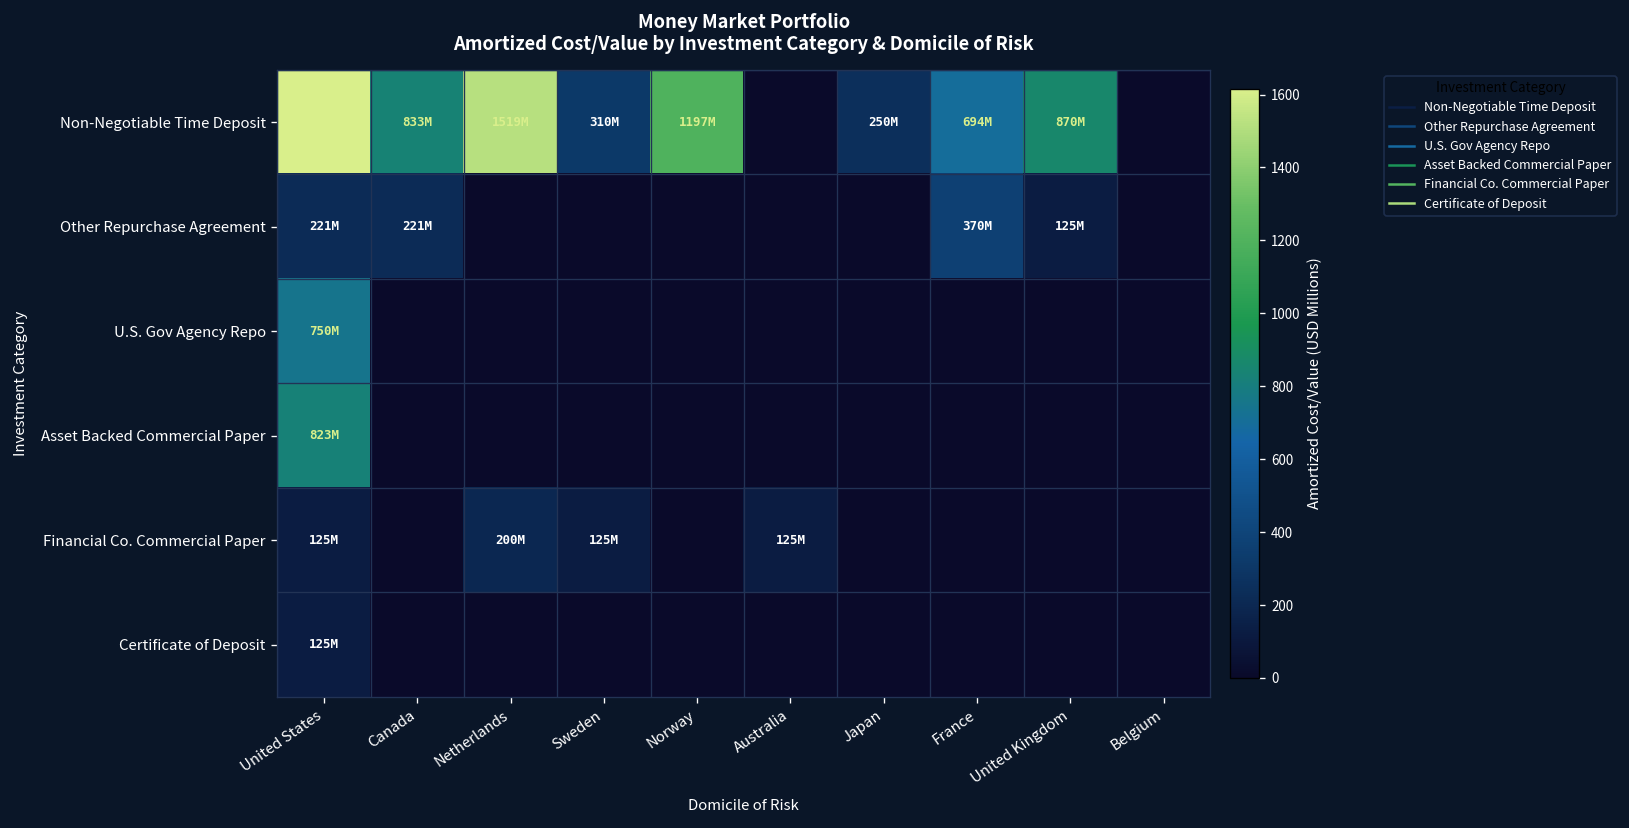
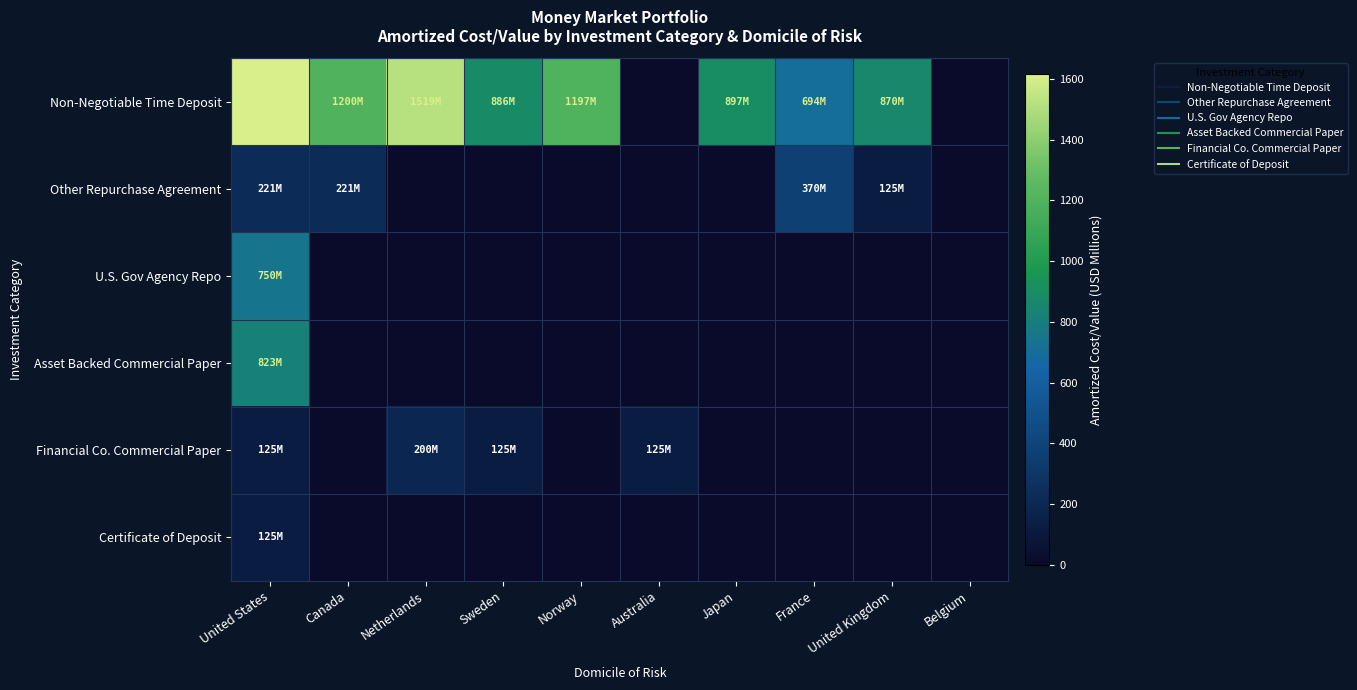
Non-Negotiable Time Deposit, Canada: 833M -> 1200M
Non-Negotiable Time Deposit, Sweden: 310M -> 886M
Non-Negotiable Time Deposit, Japan: 250M -> 897M
